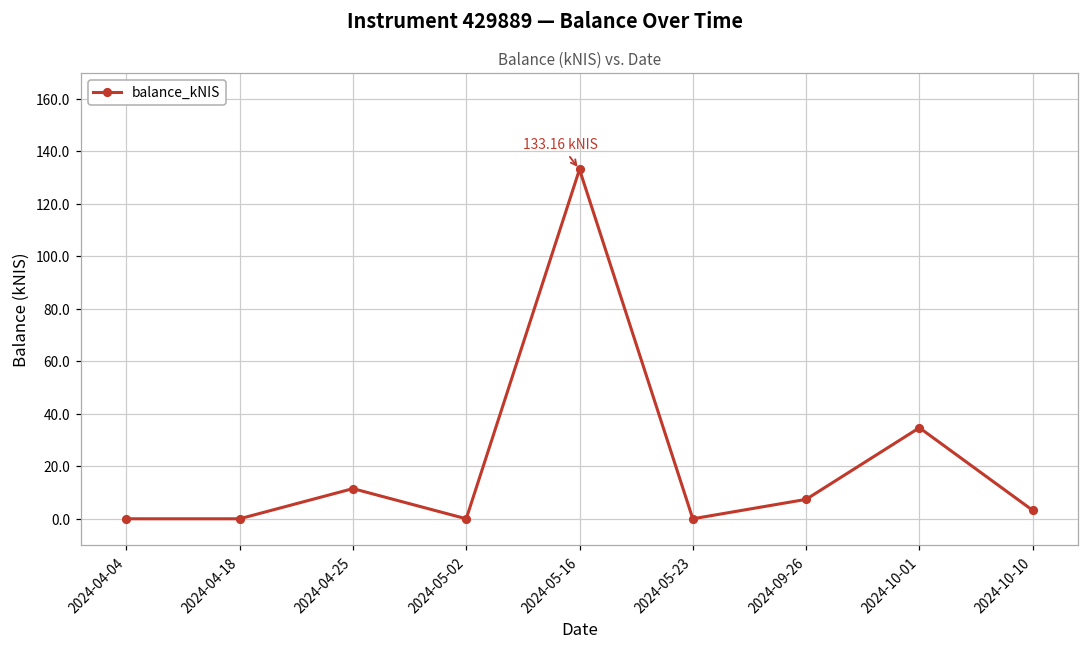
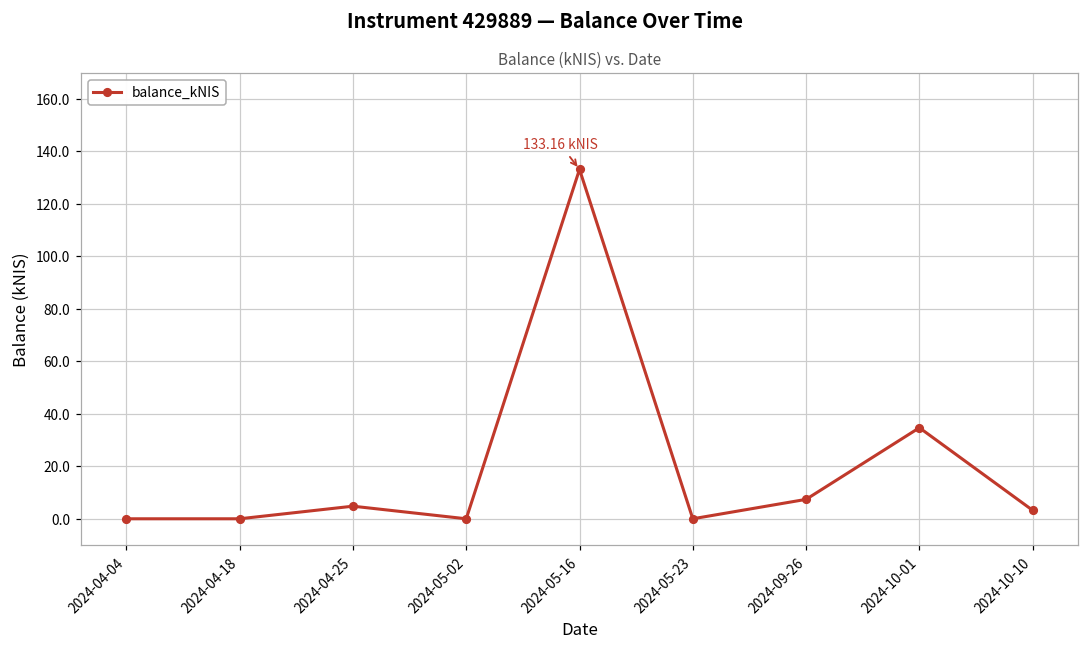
2024-04-25: 12 -> 5
